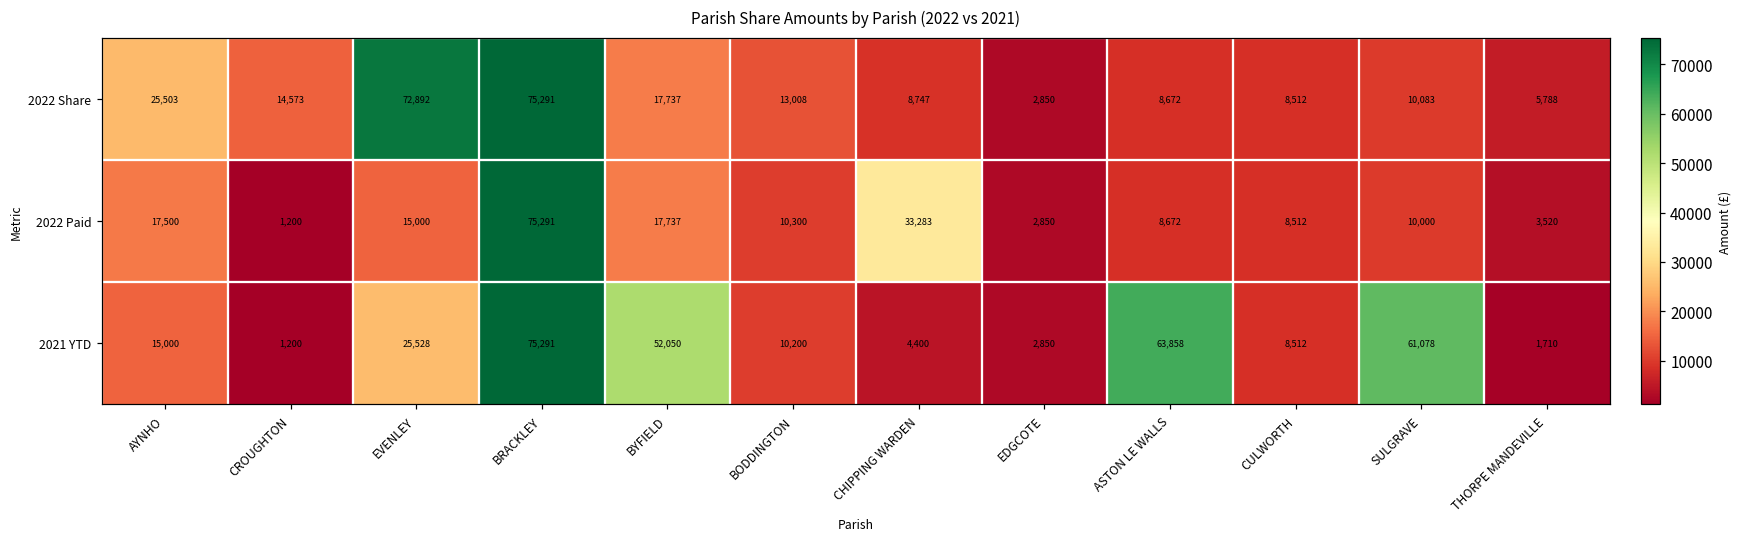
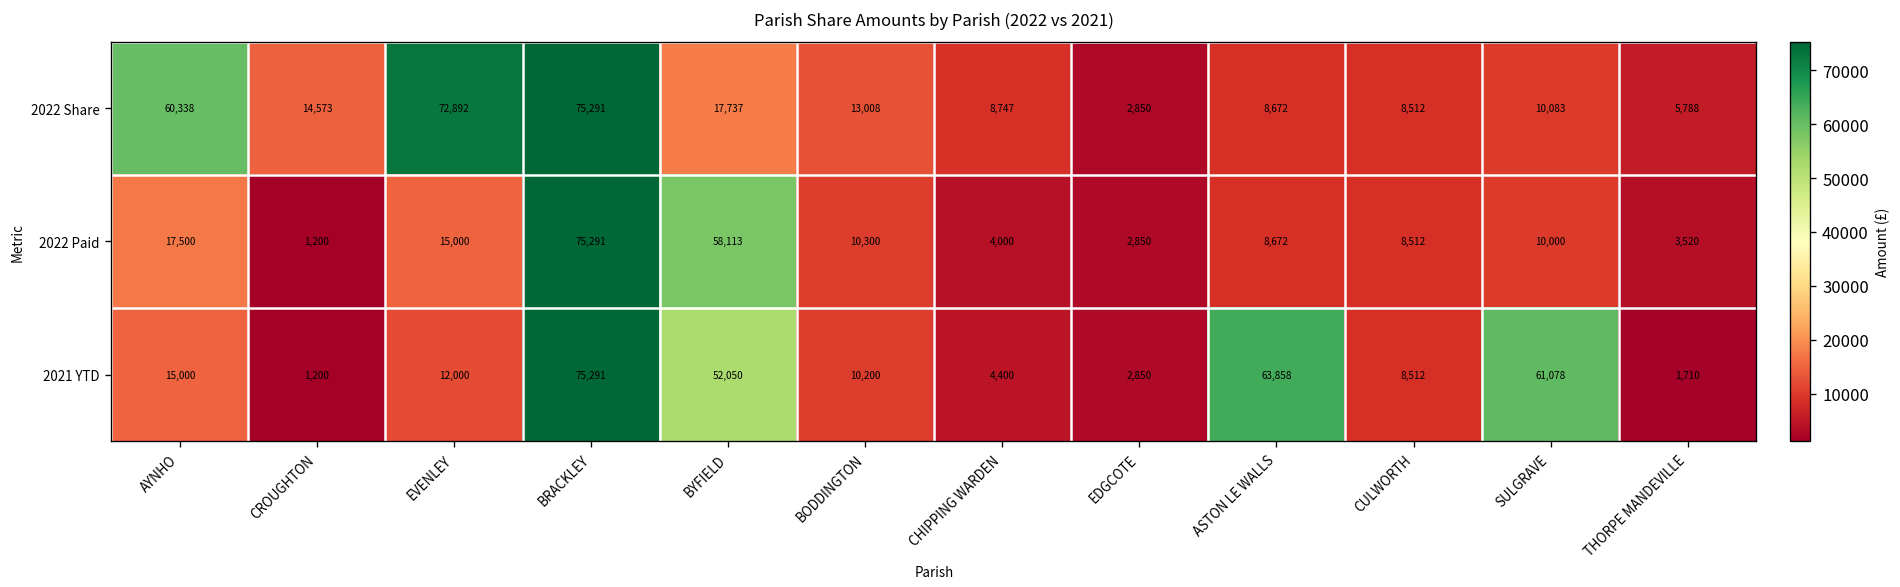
2022 Share, AYNHO: 25,503 -> 60,338
2022 Paid, BYFIELD: 17,737 -> 58,113
2022 Paid, CHIPPING WARDEN: 33,283 -> 4,000
2021 YTD, EVENLEY: 25,528 -> 12,000
